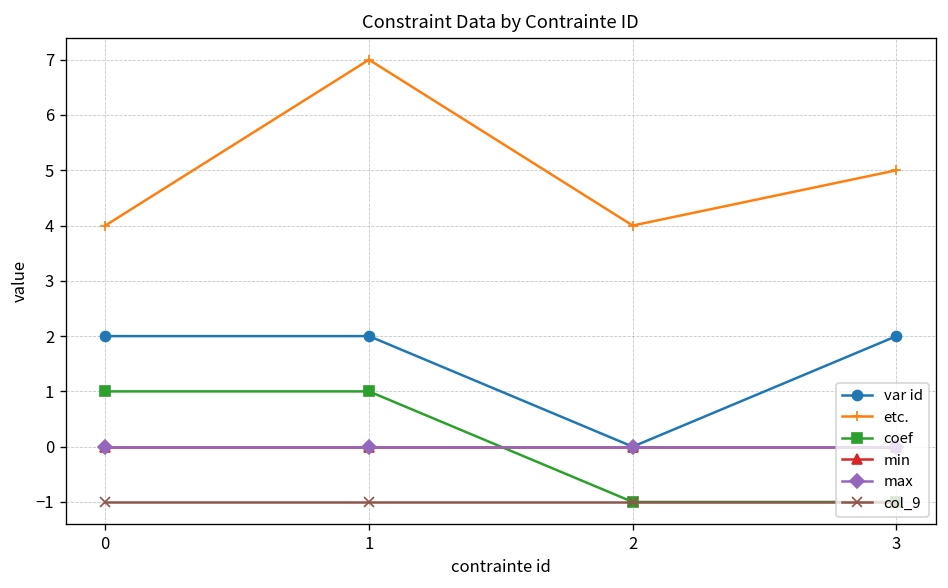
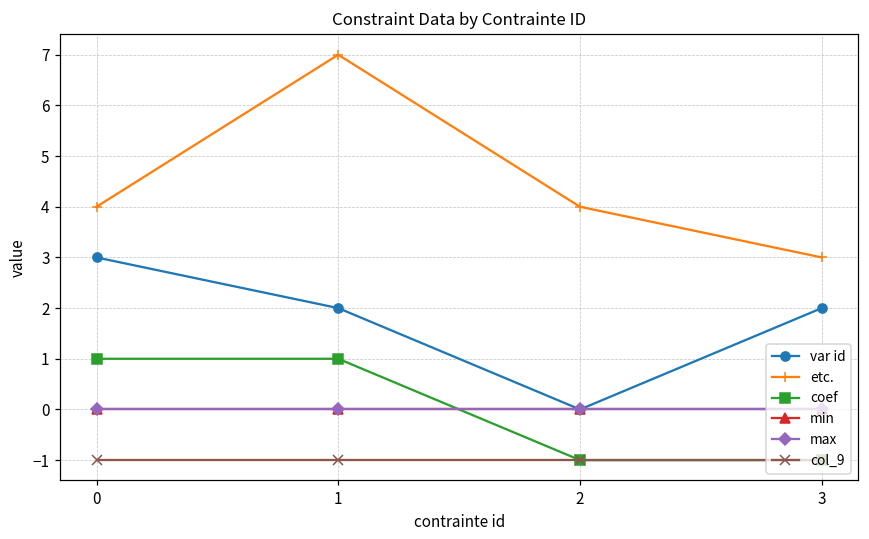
var id, 0: 2 -> 3
etc., 3: 5 -> 3
